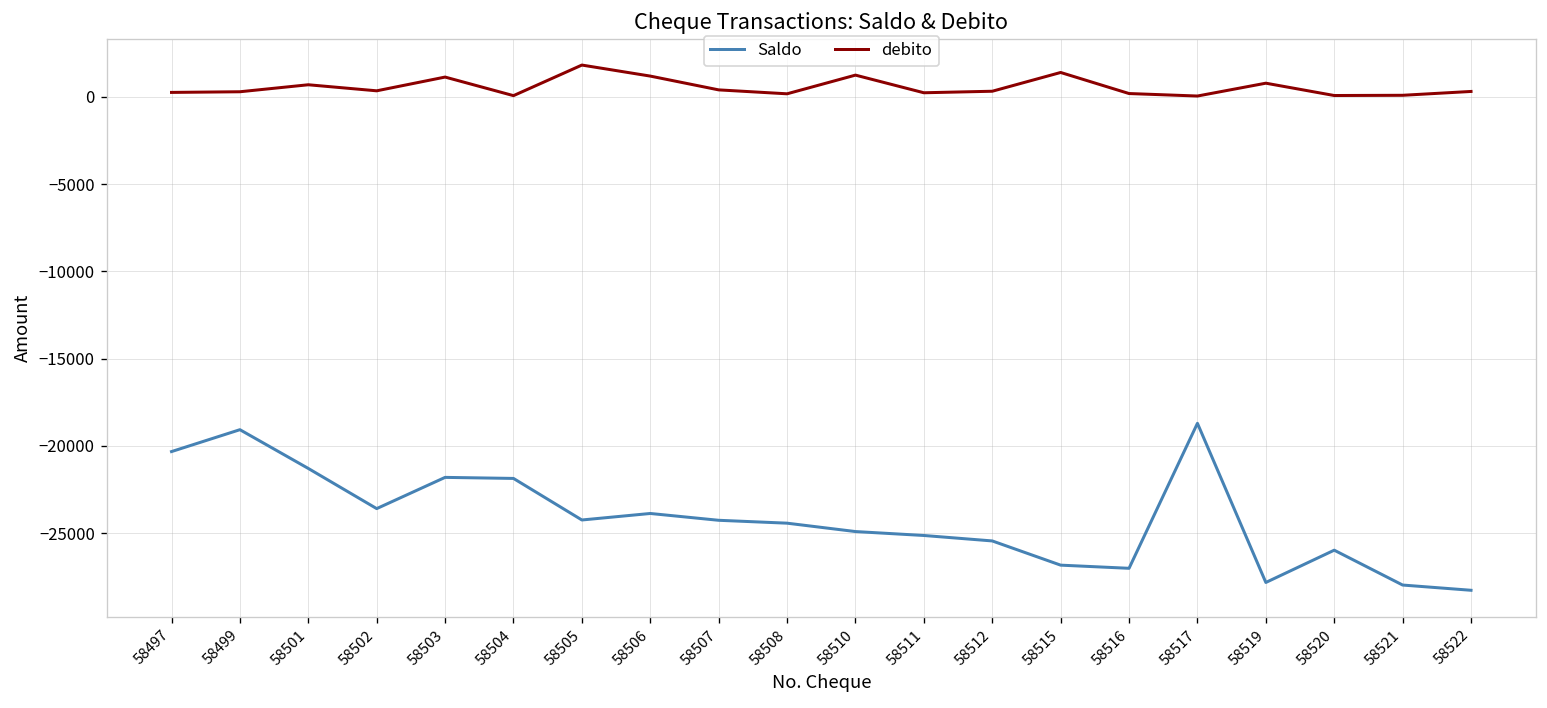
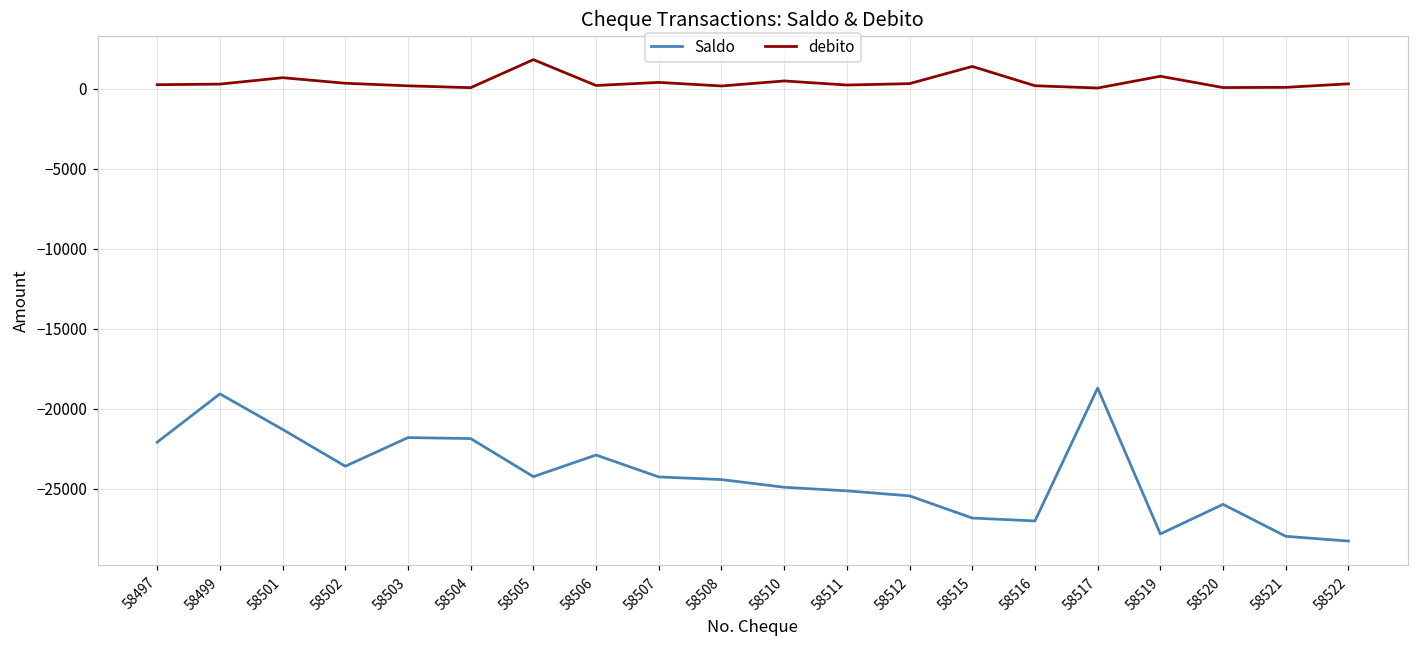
Saldo, 58497: -20300 -> -22100
debito, 58503: 1100 -> 200
Saldo, 58506: -23900 -> -22900
debito, 58506: 1200 -> 200
debito, 58510: 1200 -> 500
